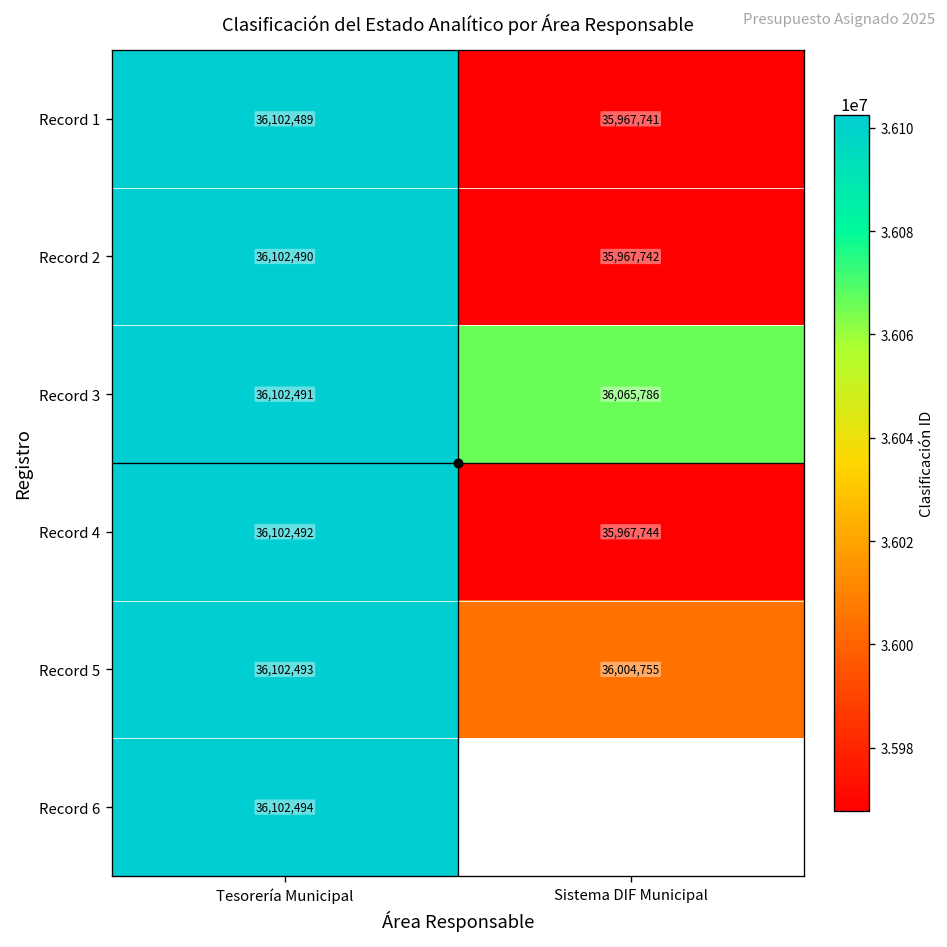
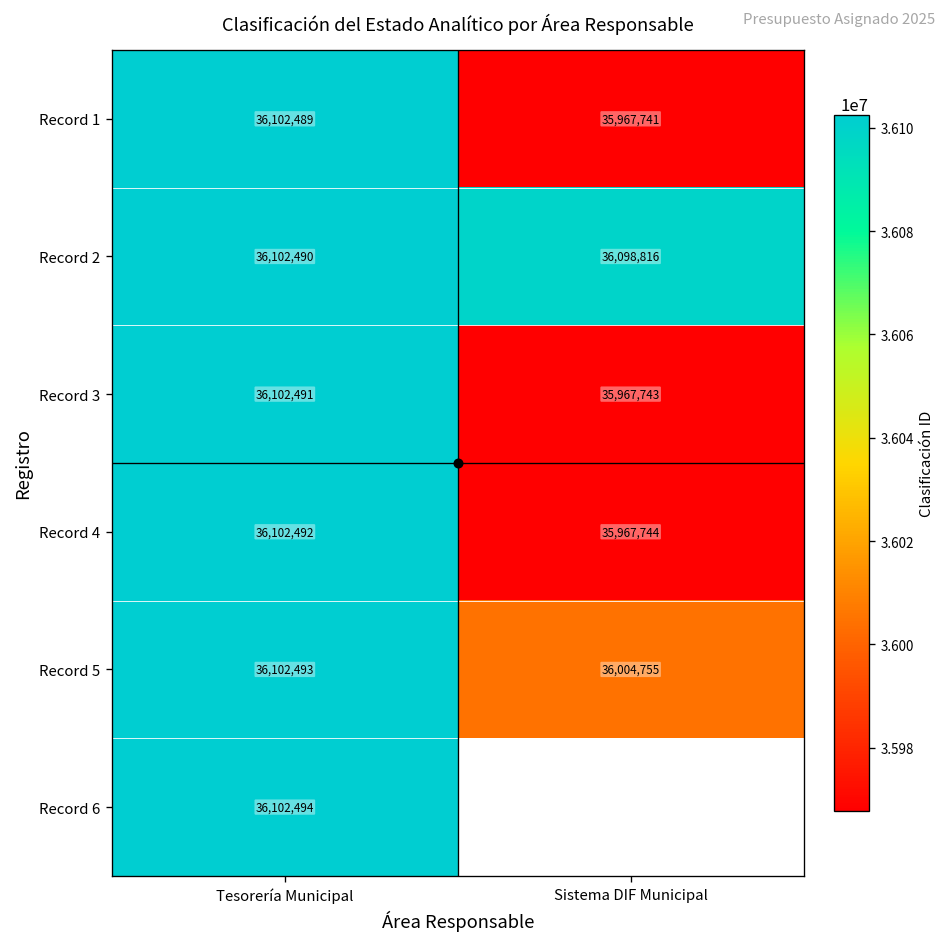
Record 2, Sistema DIF Municipal: 35,967,742 -> 36,098,816
Record 3, Sistema DIF Municipal: 36,065,786 -> 35,967,743
